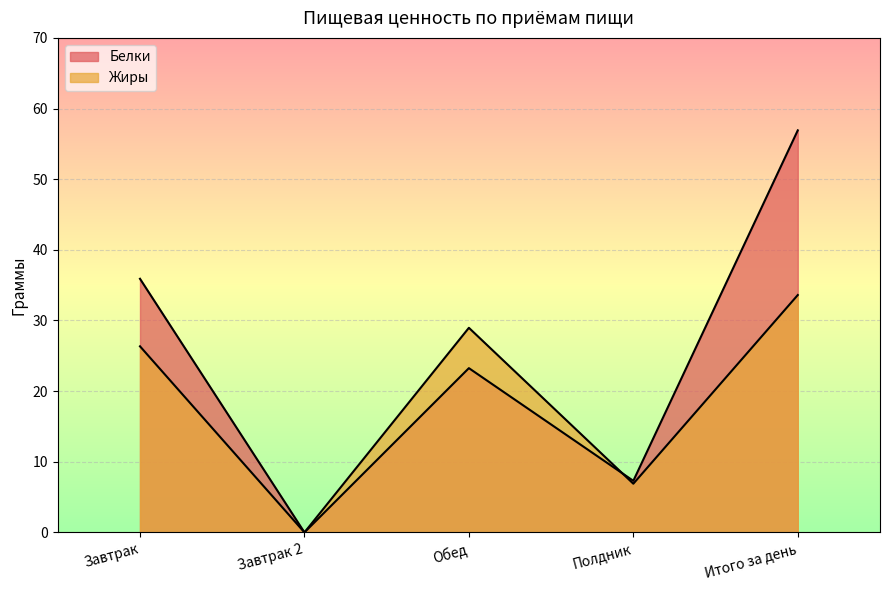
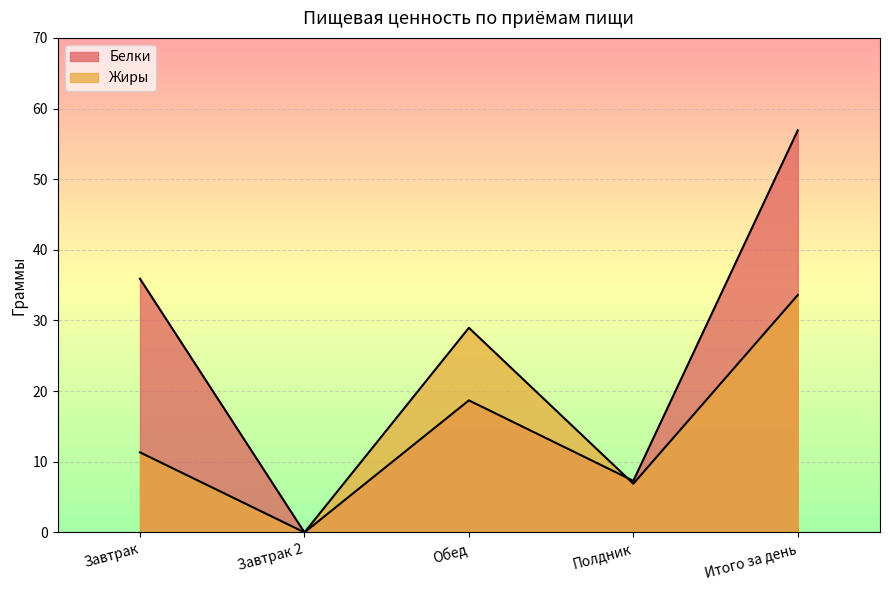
Жиры, Завтрак: 26 -> 11
Белки, Обед: 23 -> 19
